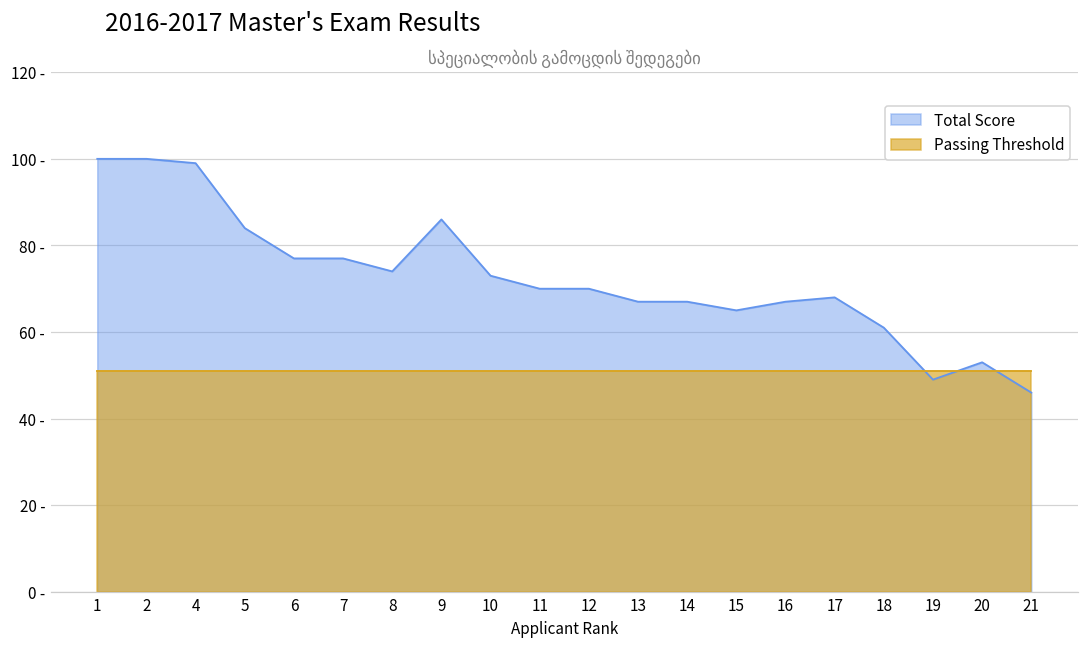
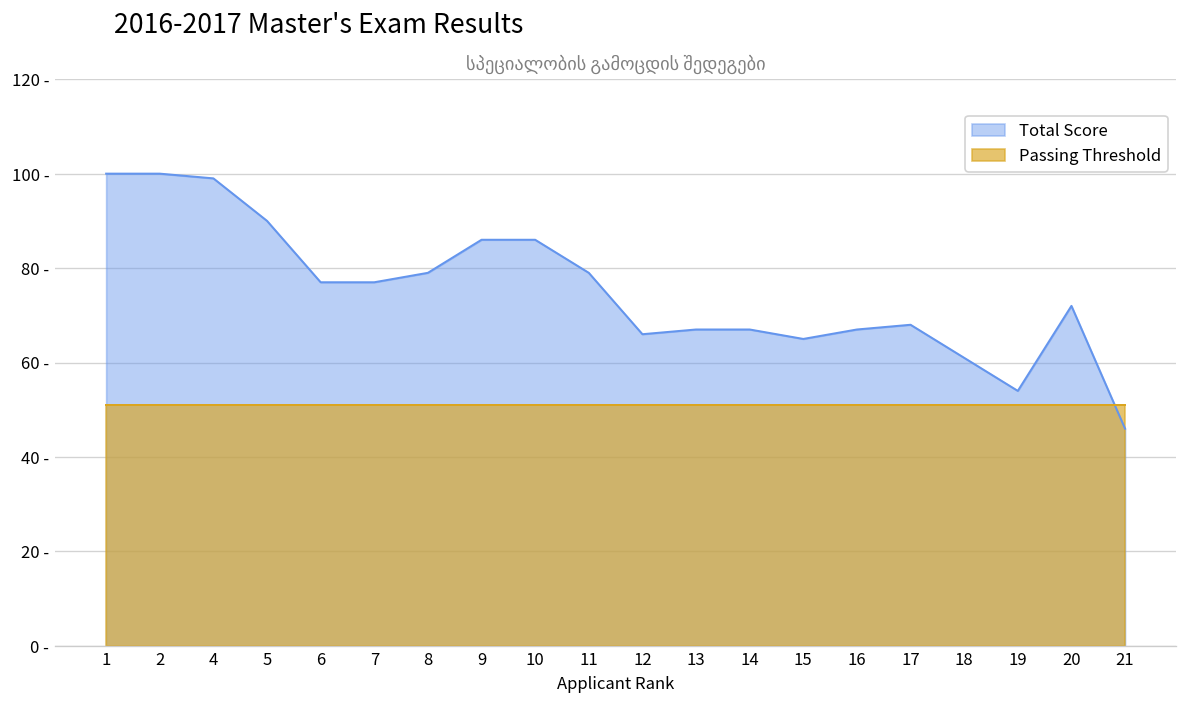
Total Score, 5: 84 - -> 90 -
Total Score, 8: 74 - -> 79 -
Total Score, 10: 73 - -> 86 -
Total Score, 11: 70 - -> 79 -
Total Score, 12: 70 - -> 66 -
Total Score, 19: 49 - -> 54 -
Total Score, 20: 53 - -> 72 -
